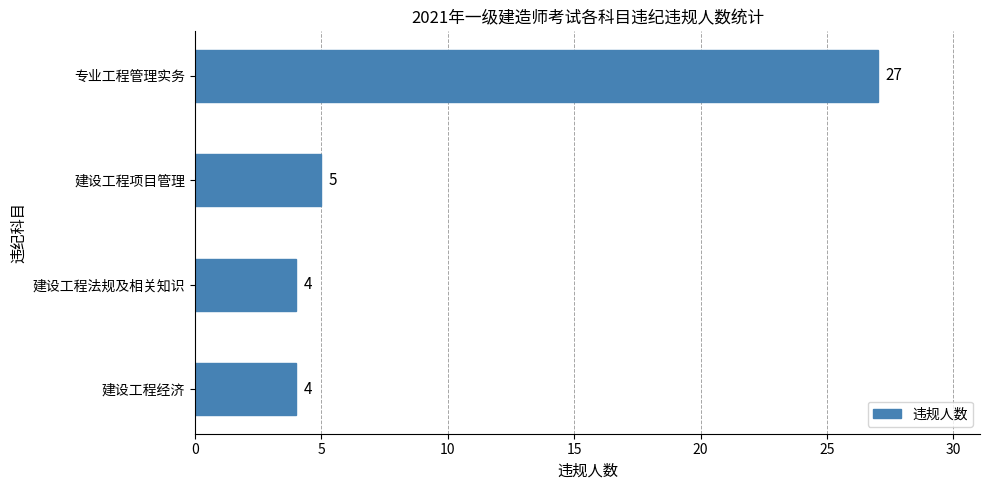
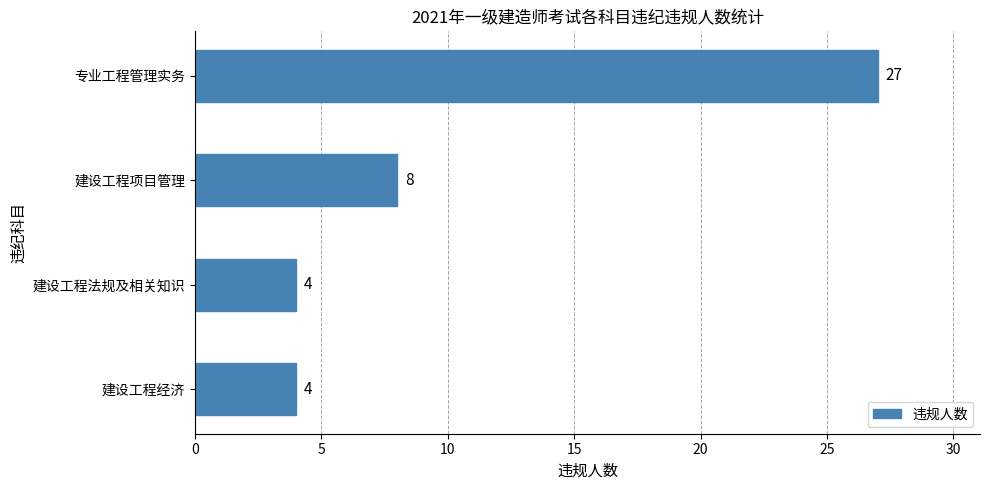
建设工程项目管理: 5 -> 8
